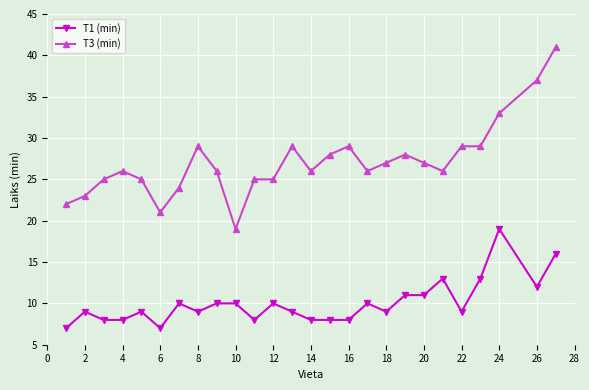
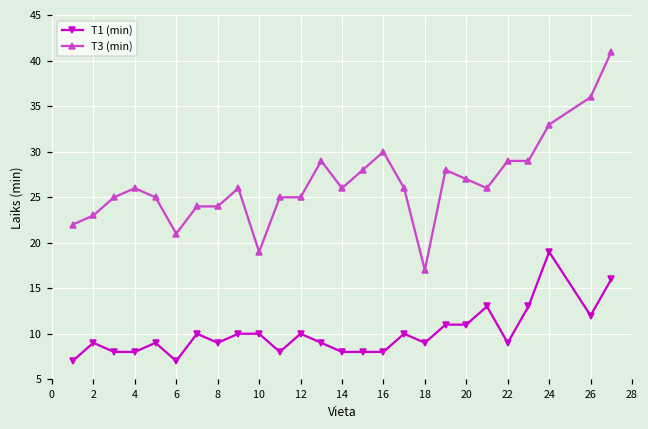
T3 (min), 8: 29 -> 24
T3 (min), 16: 29 -> 30
T3 (min), 18: 27 -> 17
T3 (min), 26: 37 -> 36
